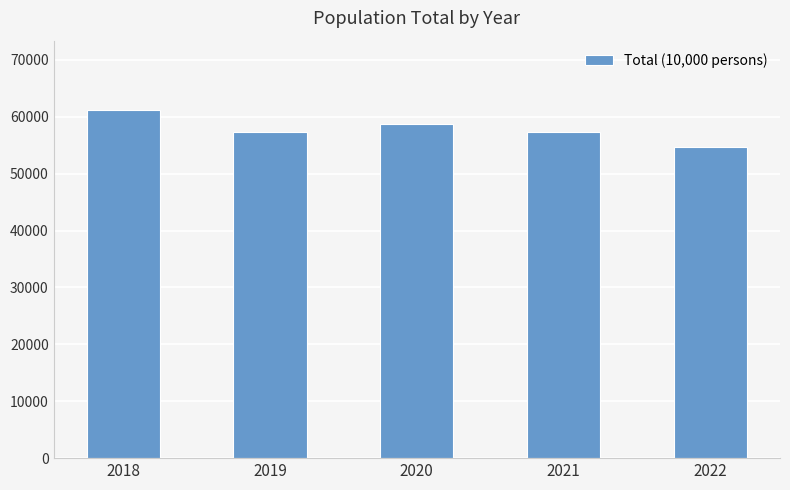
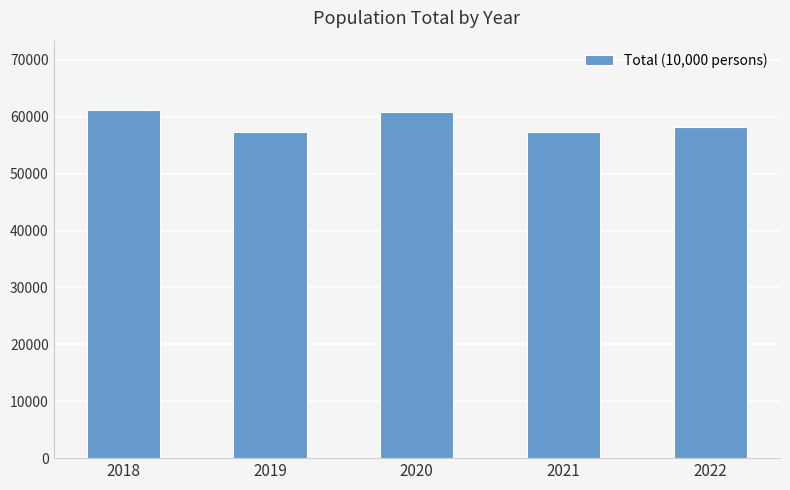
2020: 59000 -> 61000
2022: 55000 -> 58000
